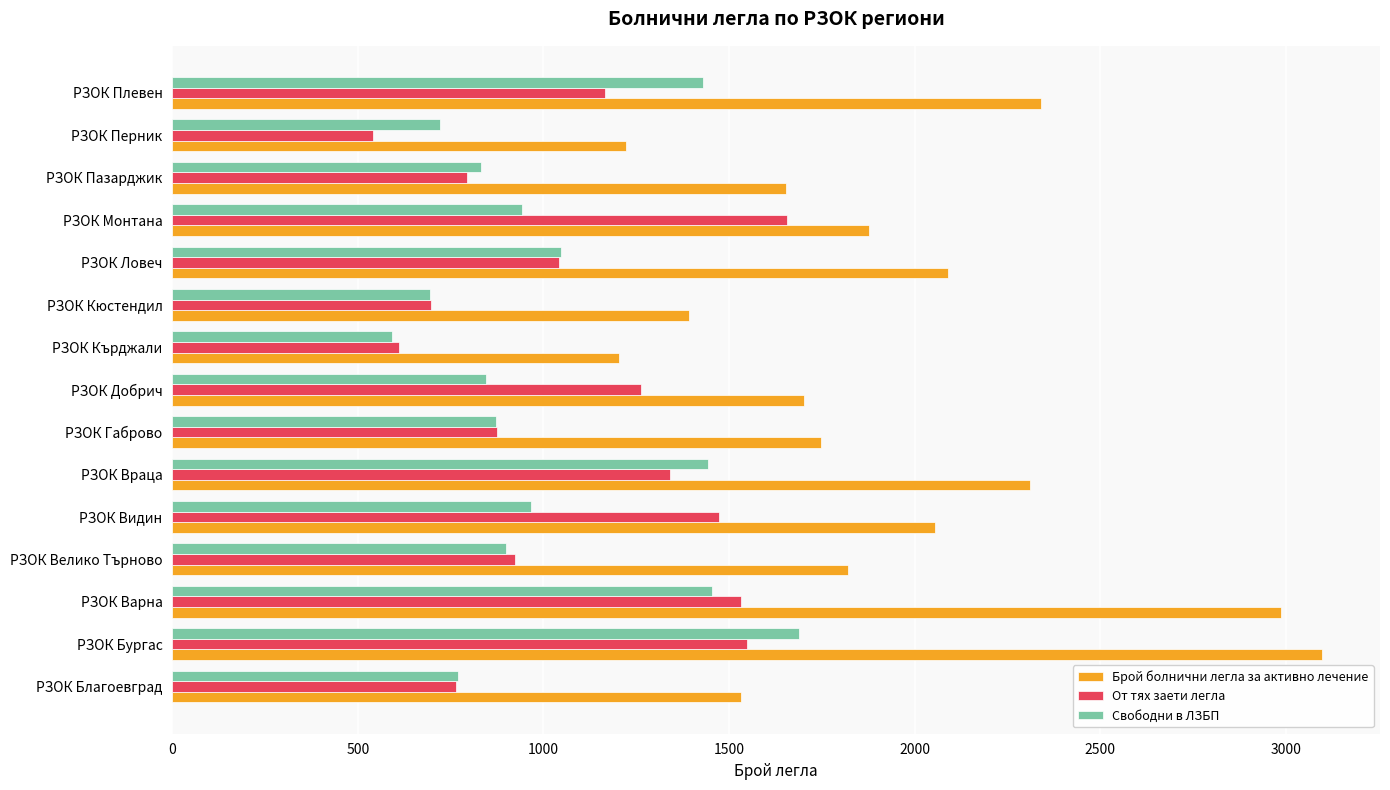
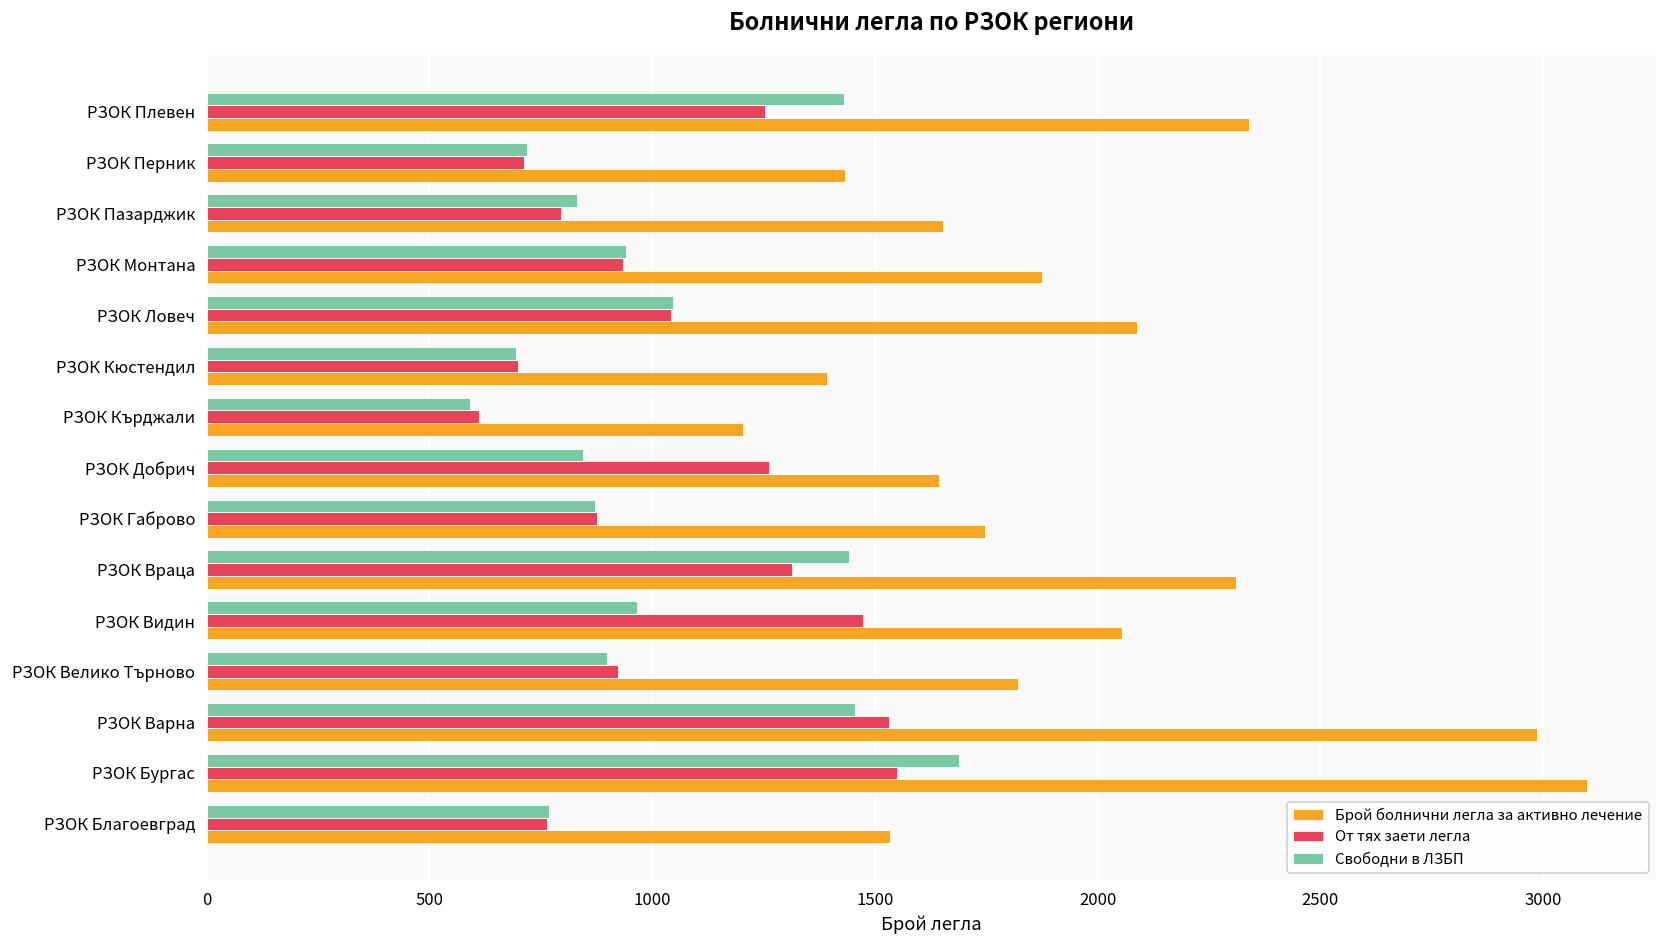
От тях заети легла, РЗОК Плевен: 1170 -> 1250
От тях заети легла, РЗОК Перник: 540 -> 710
Брой болнични легла за активно лечение, РЗОК Перник: 1220 -> 1430
От тях заети легла, РЗОК Монтана: 1660 -> 930
Брой болнични легла за активно лечение, РЗОК Добрич: 1700 -> 1640
От тях заети легла, РЗОК Враца: 1340 -> 1320
